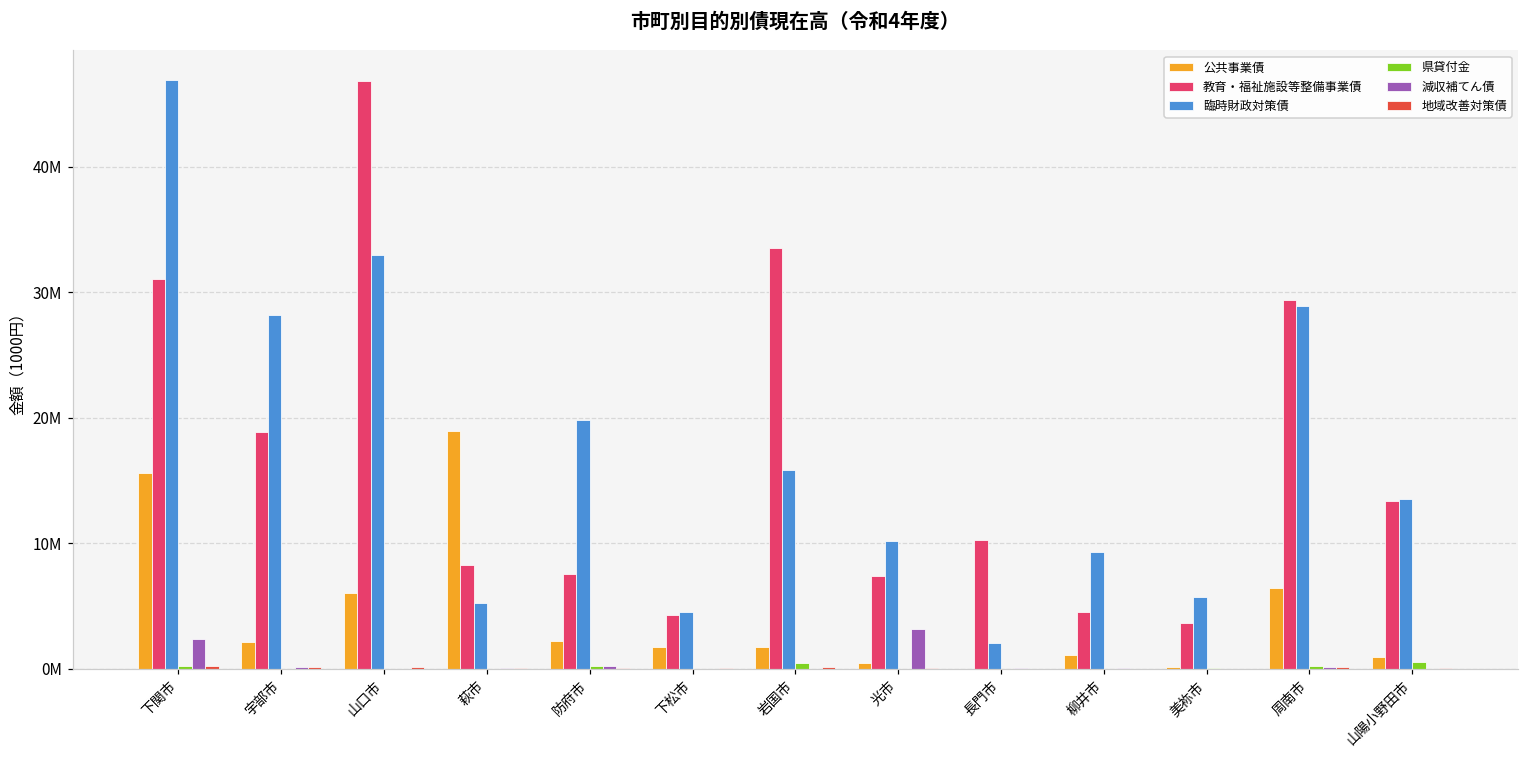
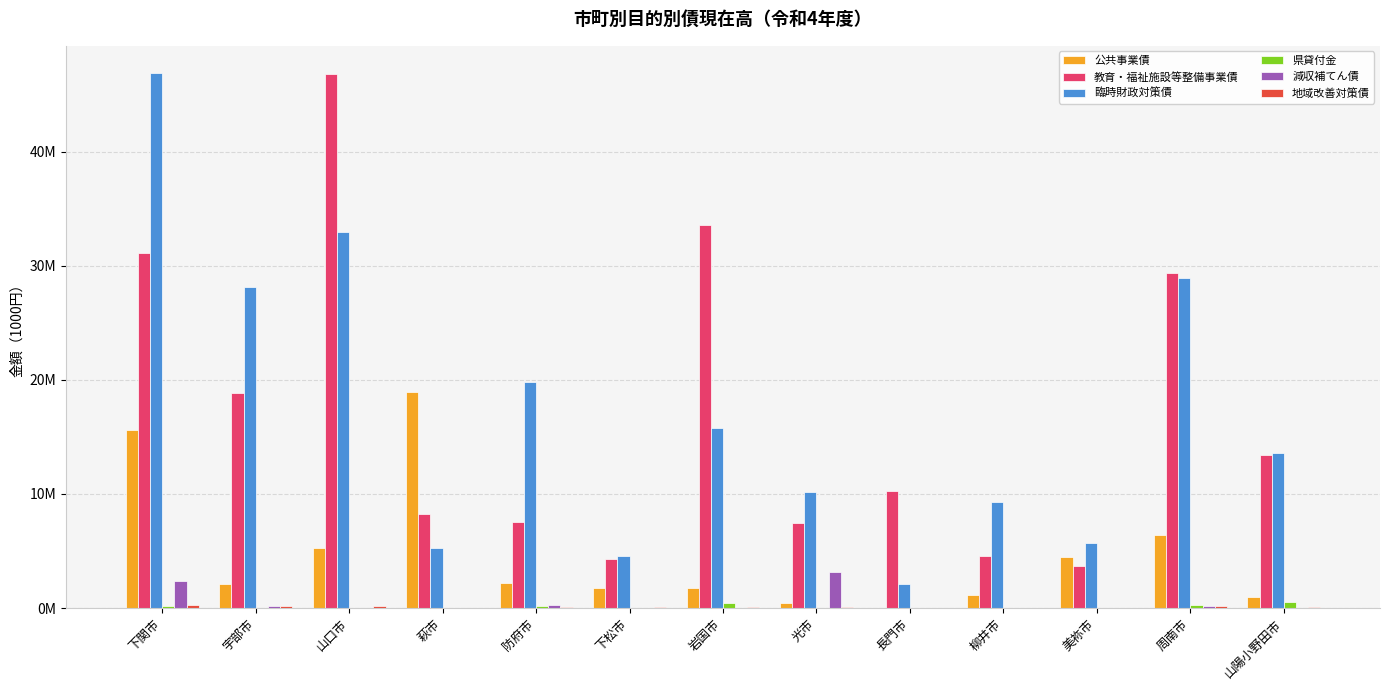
公共事業債, 山口市: 6100000 -> 5200000
公共事業債, 美祢市: 100000 -> 4500000
